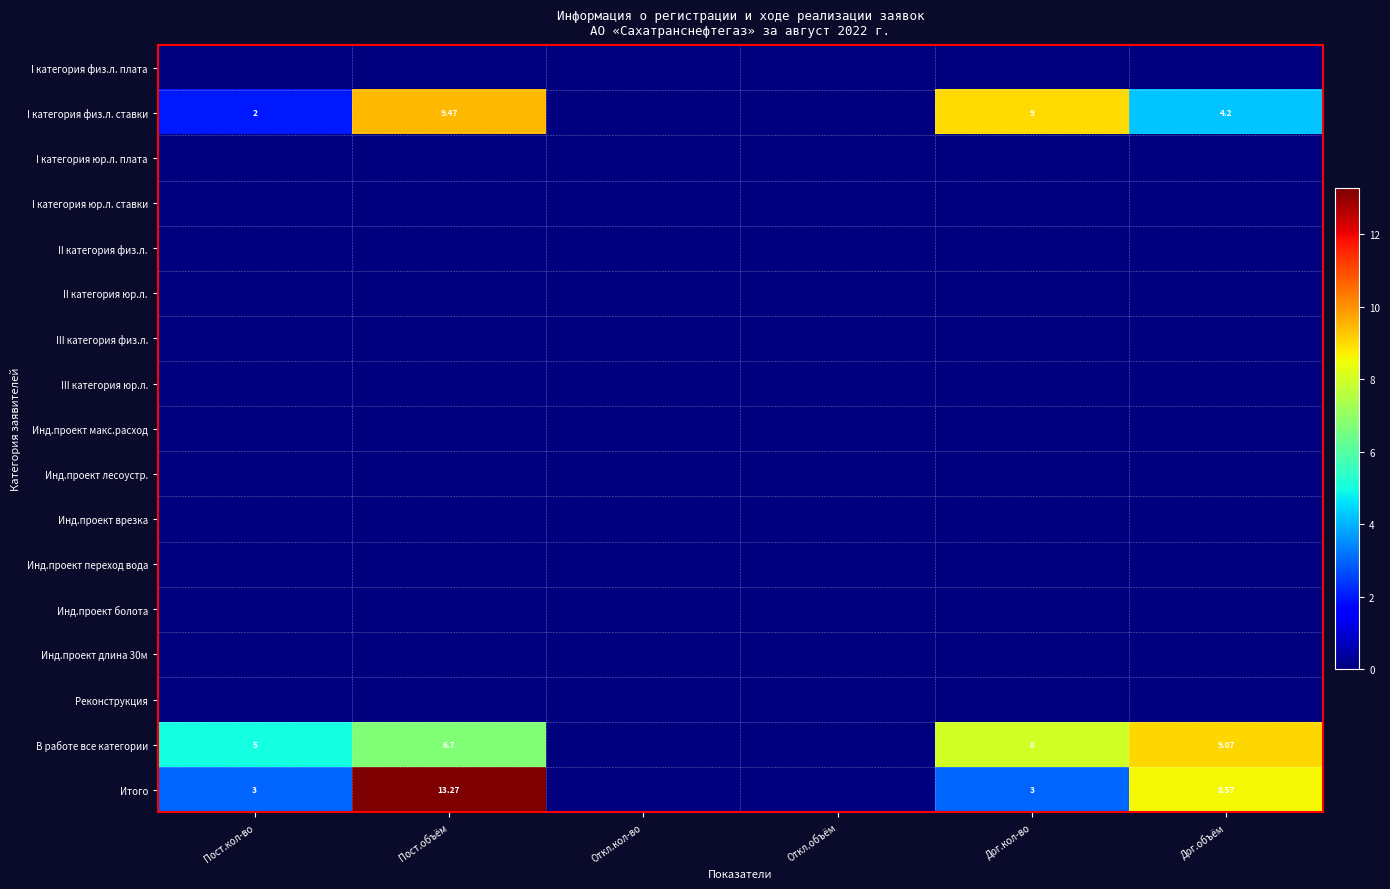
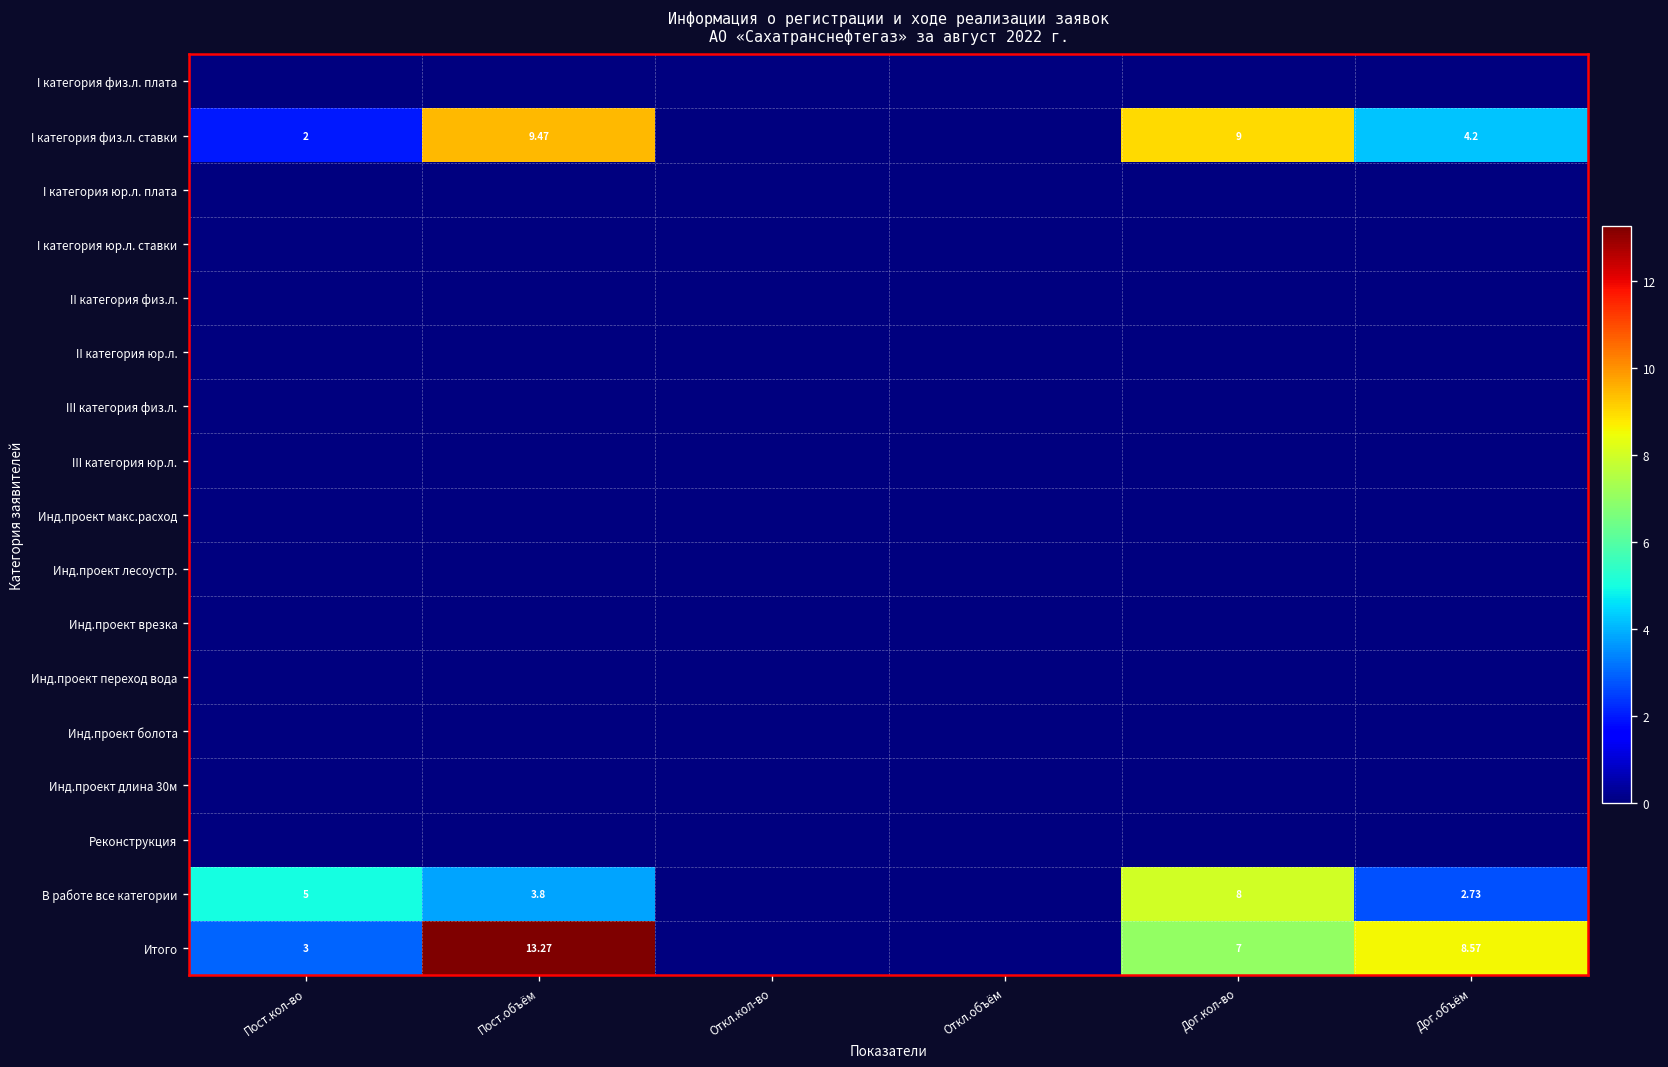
В работе все категории, Пост.объём: 6.7 -> 3.8
В работе все категории, Дог.объём: 9.07 -> 2.73
Итого, Дог.кол-во: 3 -> 7
